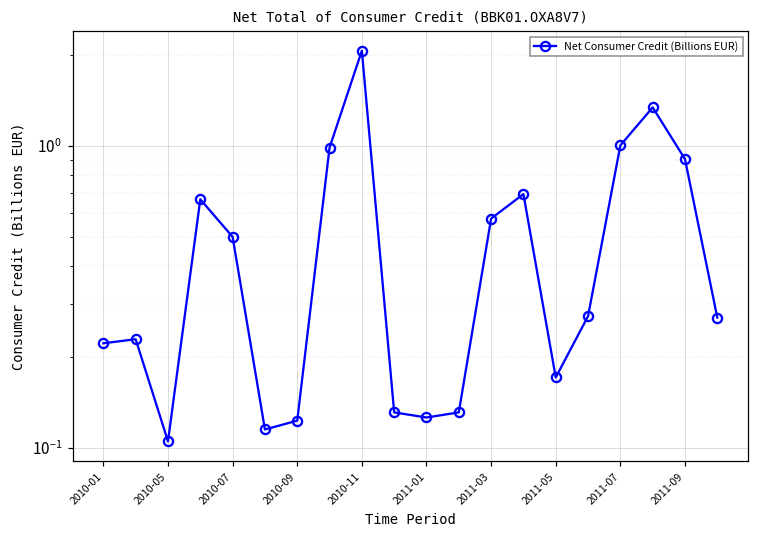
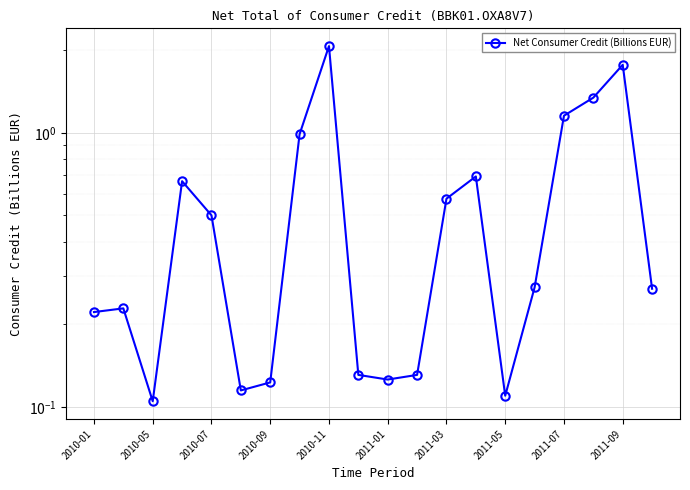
2011-05: 0.17 -> 0.110
2011-07: 1.01 -> 1.15
2011-09: 0.91 -> 1.8
